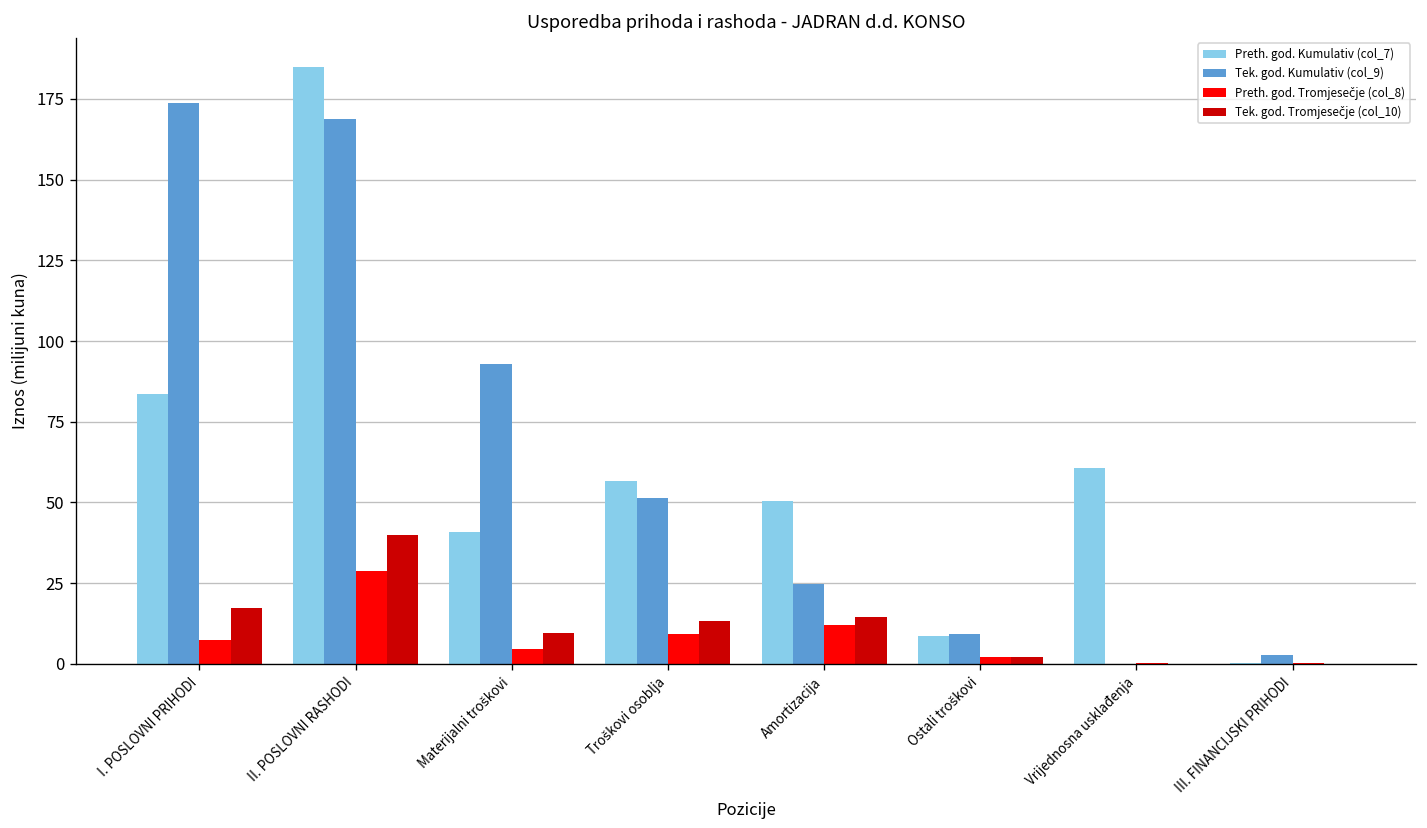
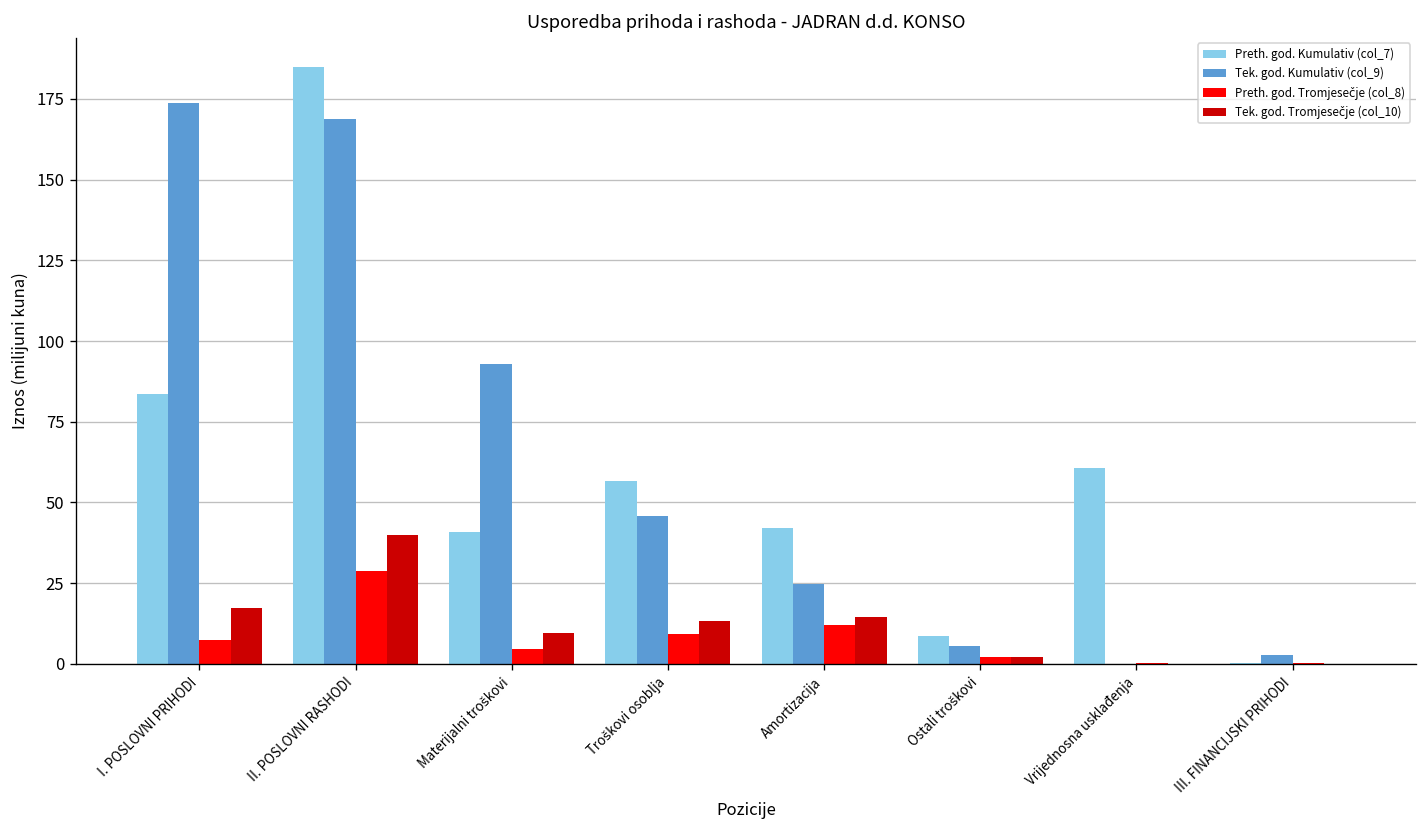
Tek. god. Kumulativ (col_9), Troškovi osoblja: 52 -> 46
Preth. god. Kumulativ (col_7), Amortizacija: 50 -> 42
Tek. god. Kumulativ (col_9), Ostali troškovi: 9 -> 6
